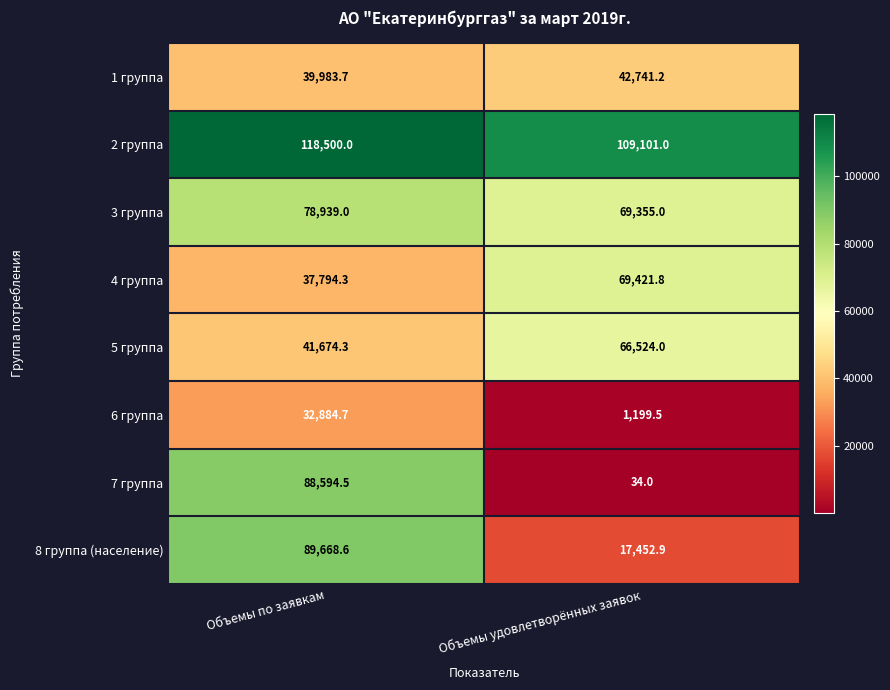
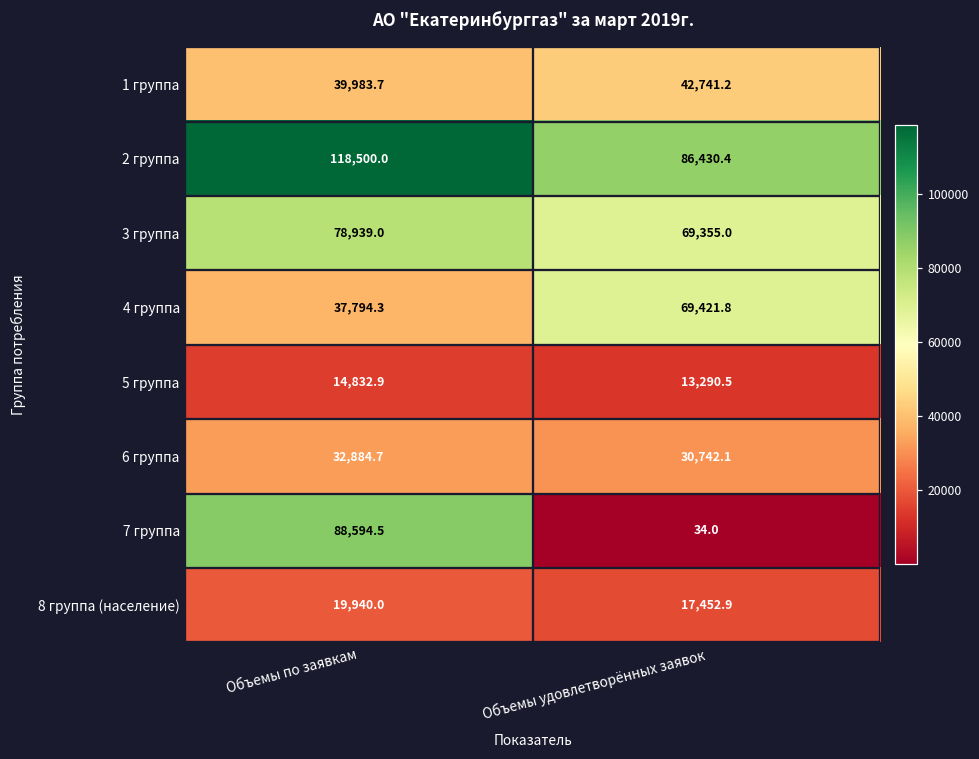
2 группа, Объемы удовлетворённых заявок: 109,101.0 -> 86,430.4
5 группа, Объемы по заявкам: 41,674.3 -> 14,832.9
5 группа, Объемы удовлетворённых заявок: 66,524.0 -> 13,290.5
6 группа, Объемы удовлетворённых заявок: 1,199.5 -> 30,742.1
8 группа (население), Объемы по заявкам: 89,668.6 -> 19,940.0
